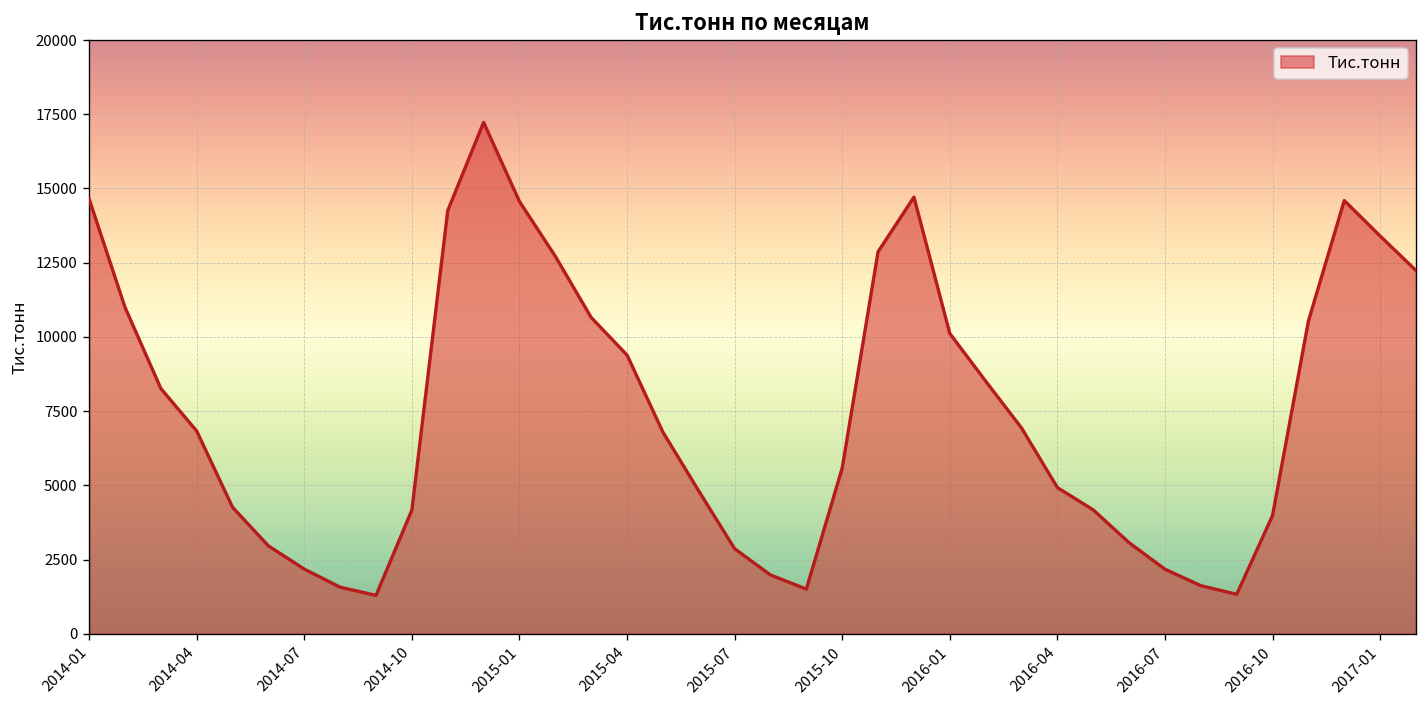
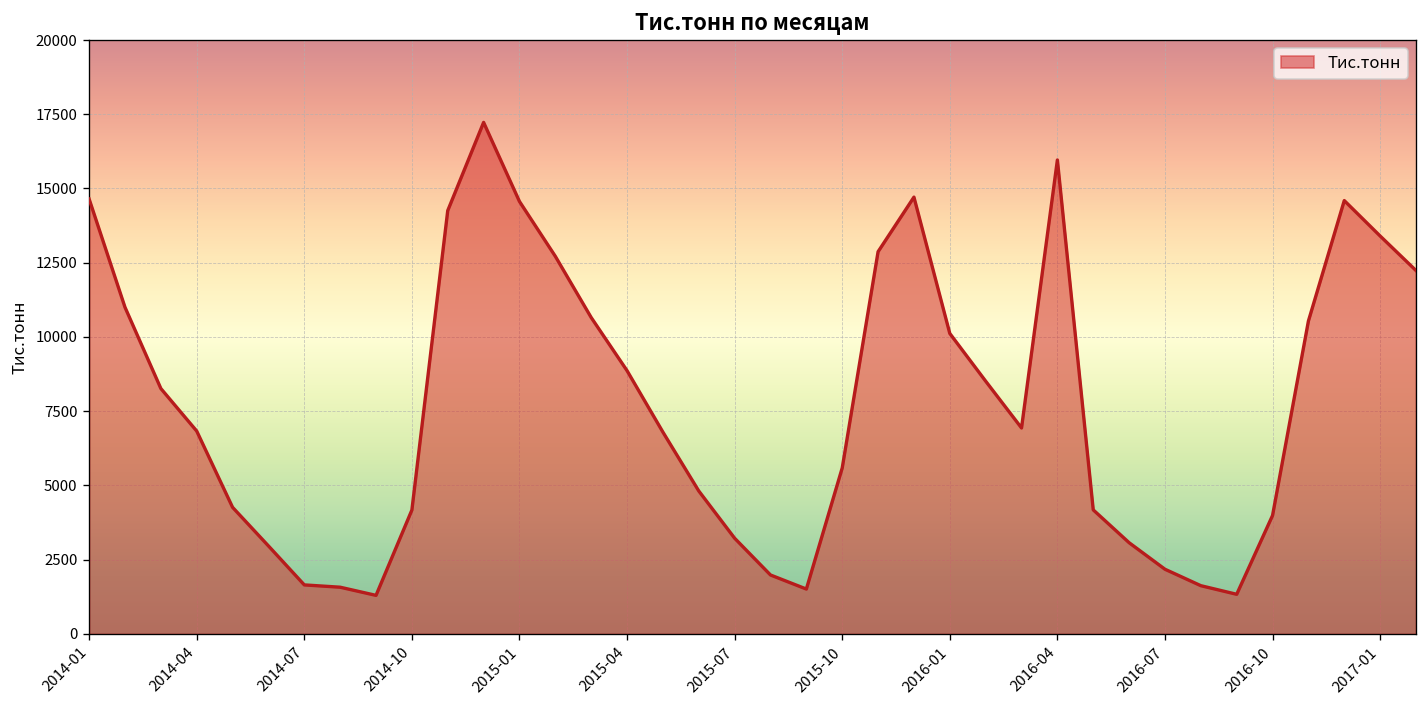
2014-07: 2200 -> 1700
2015-04: 9400 -> 8900
2015-07: 2900 -> 3200
2016-04: 4900 -> 16000
